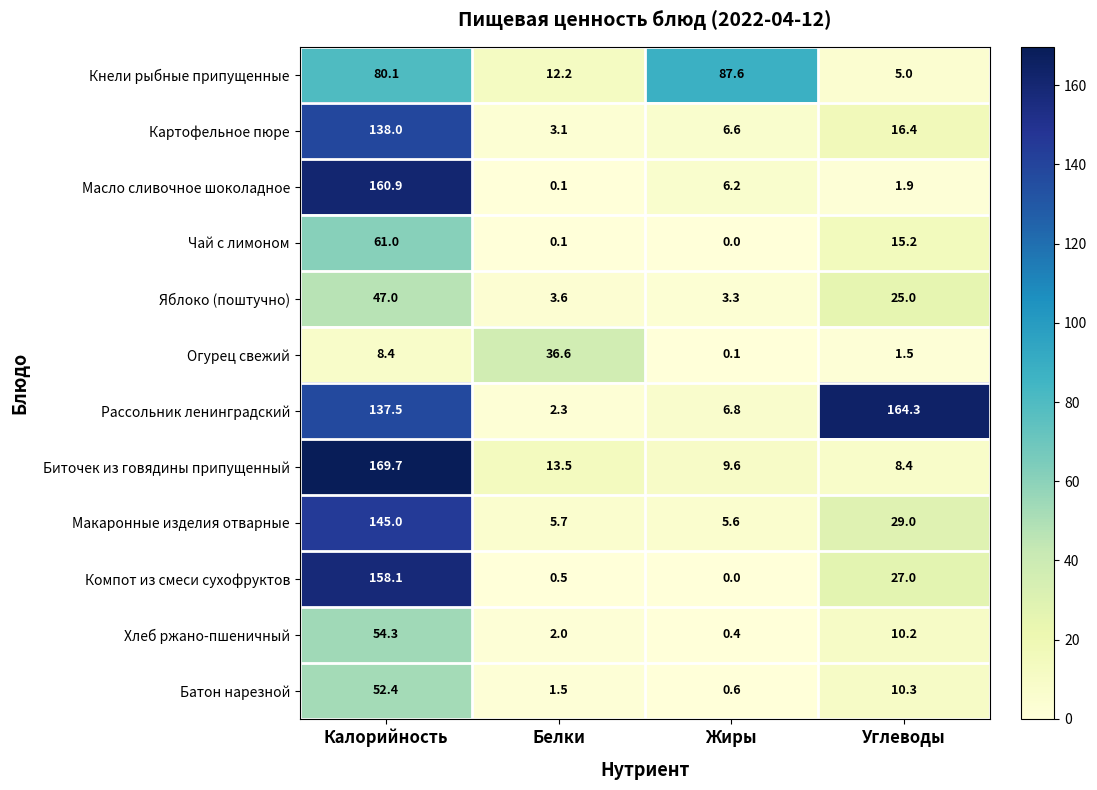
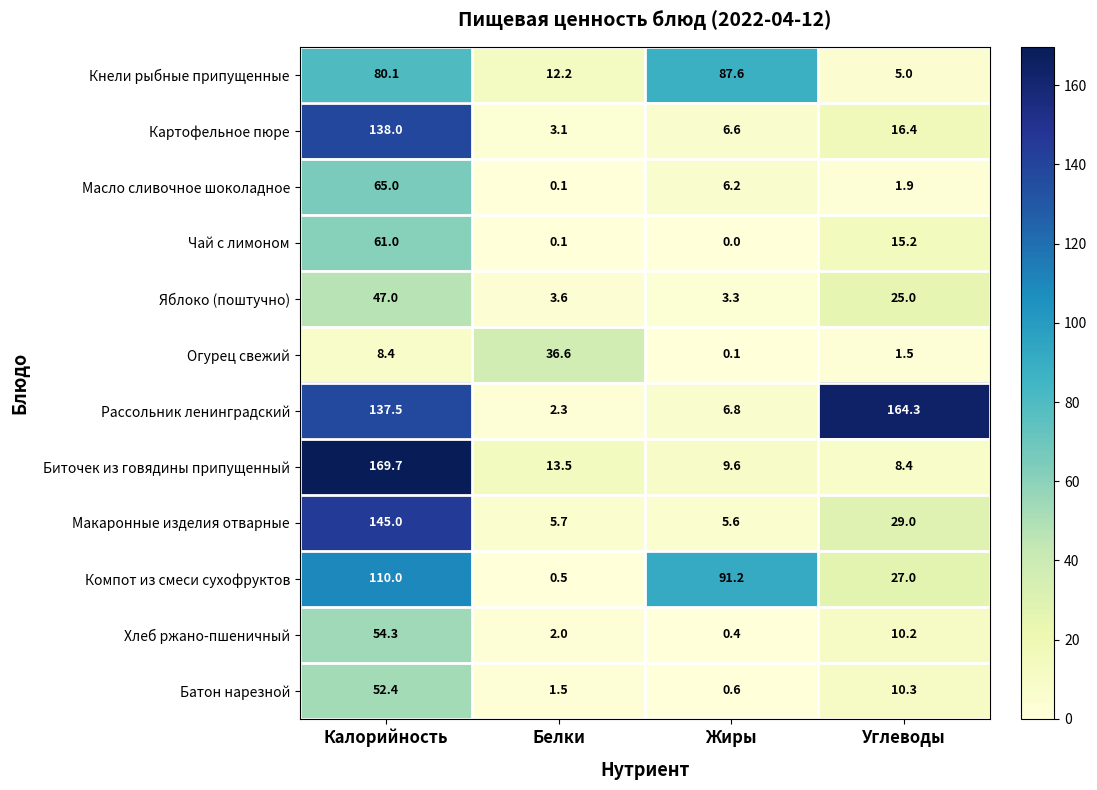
Масло сливочное шоколадное, Калорийность: 160.9 -> 65.0
Компот из смеси сухофруктов, Калорийность: 158.1 -> 110.0
Компот из смеси сухофруктов, Жиры: 0.0 -> 91.2
